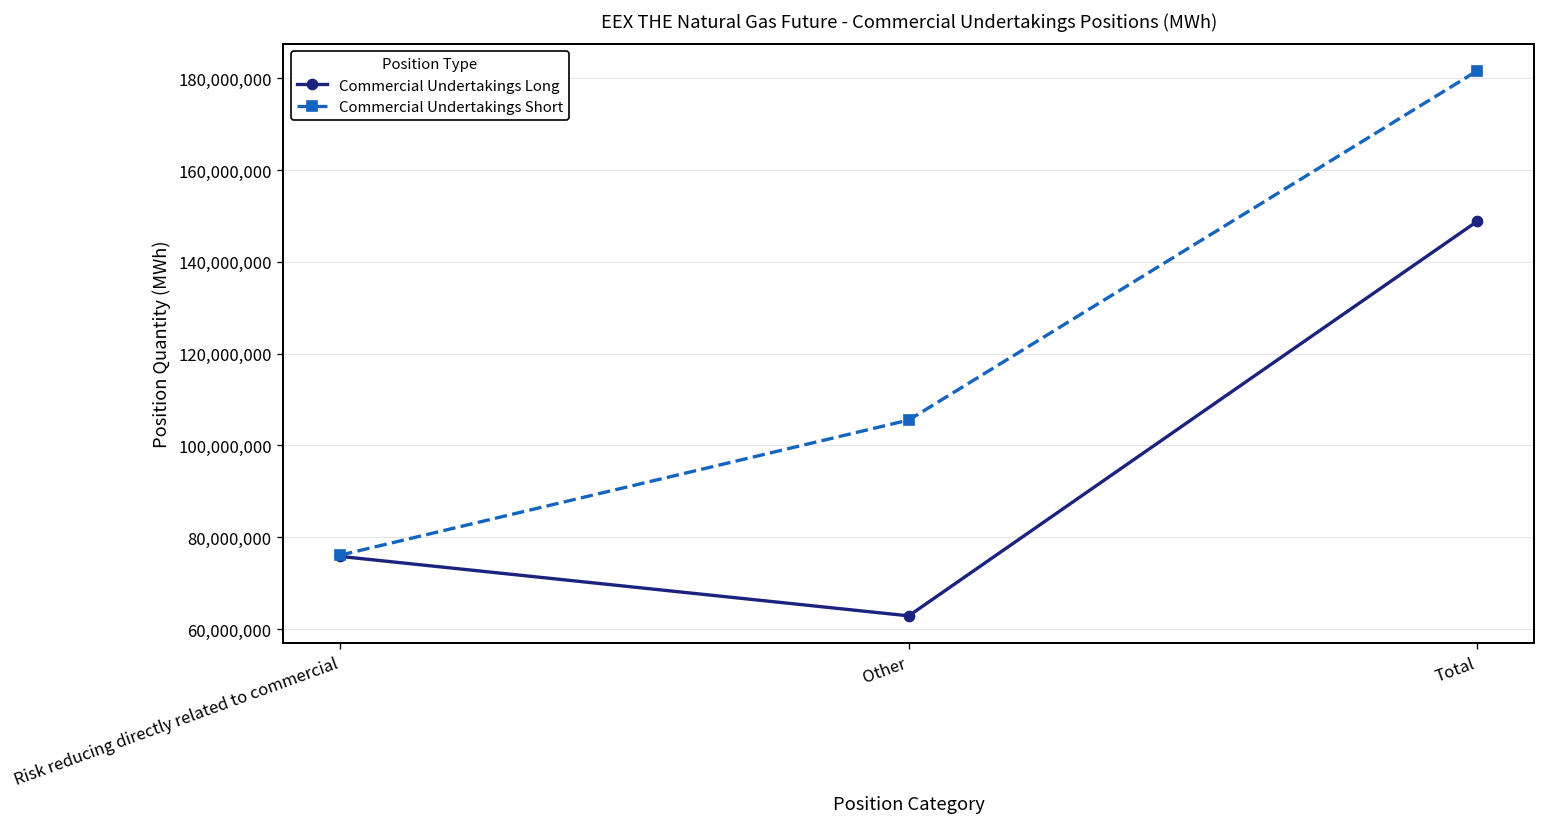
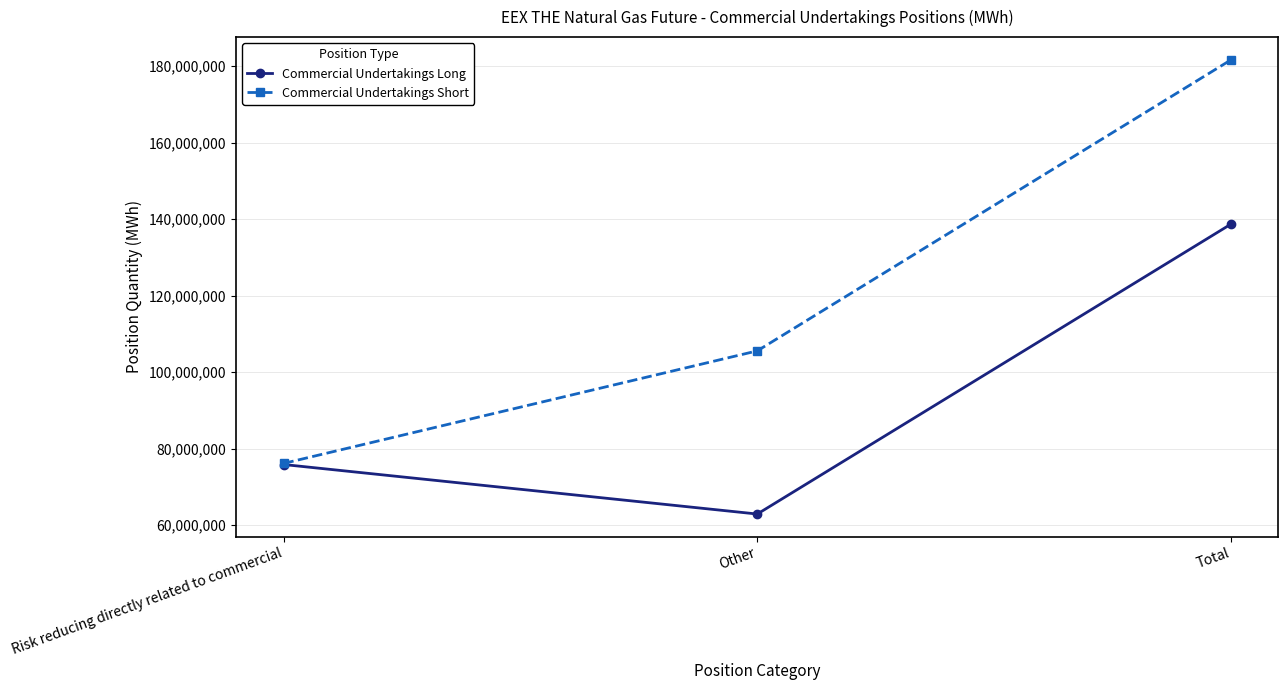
Commercial Undertakings Long, Total: 149,000,000 -> 139,000,000
